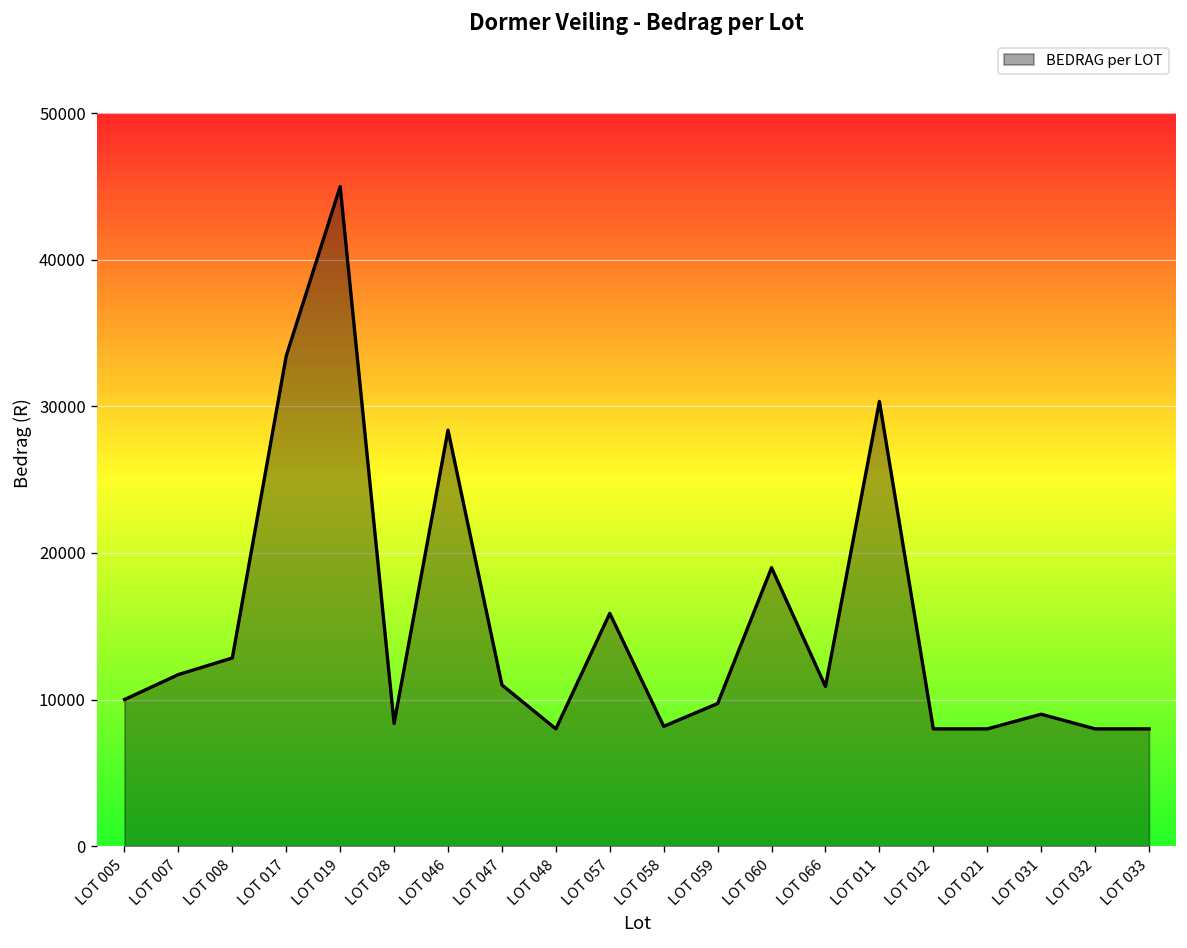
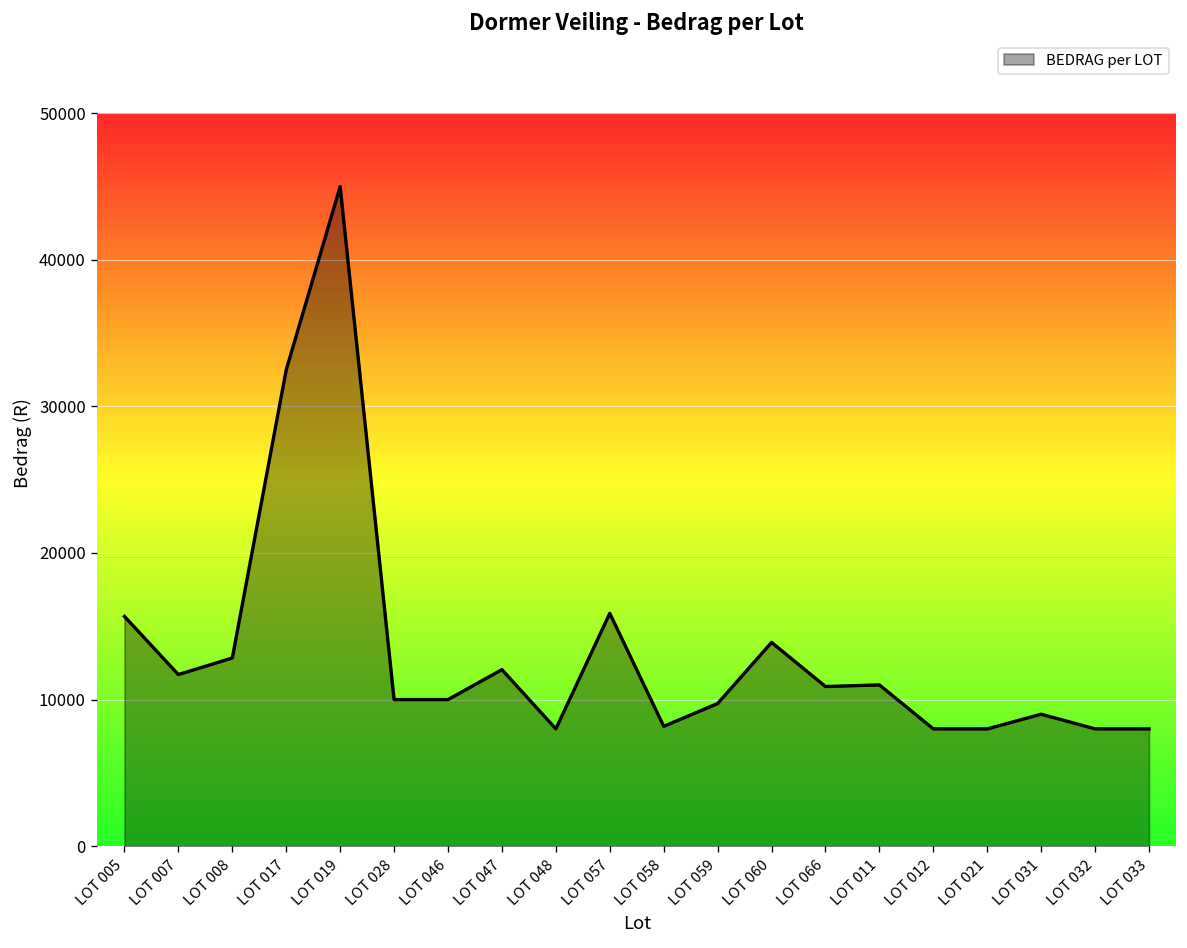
LOT 005: 10000 -> 15700
LOT 017: 33400 -> 32500
LOT 028: 8400 -> 10000
LOT 046: 28400 -> 10000
LOT 047: 11000 -> 12000
LOT 060: 19000 -> 13900
LOT 011: 30300 -> 11000
